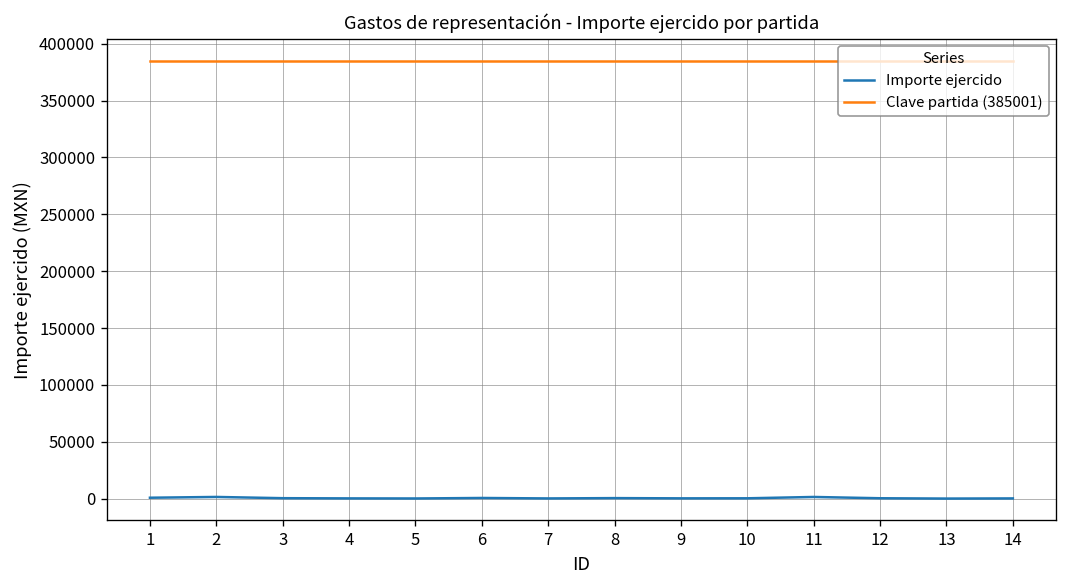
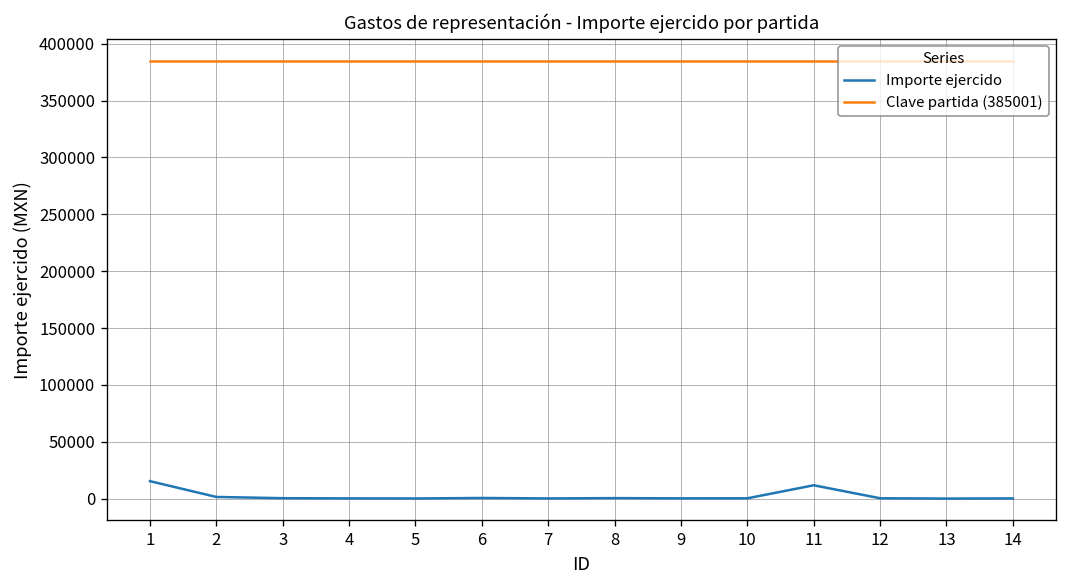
Importe ejercido, 1: 0 -> 20000
Importe ejercido, 11: 0 -> 10000
